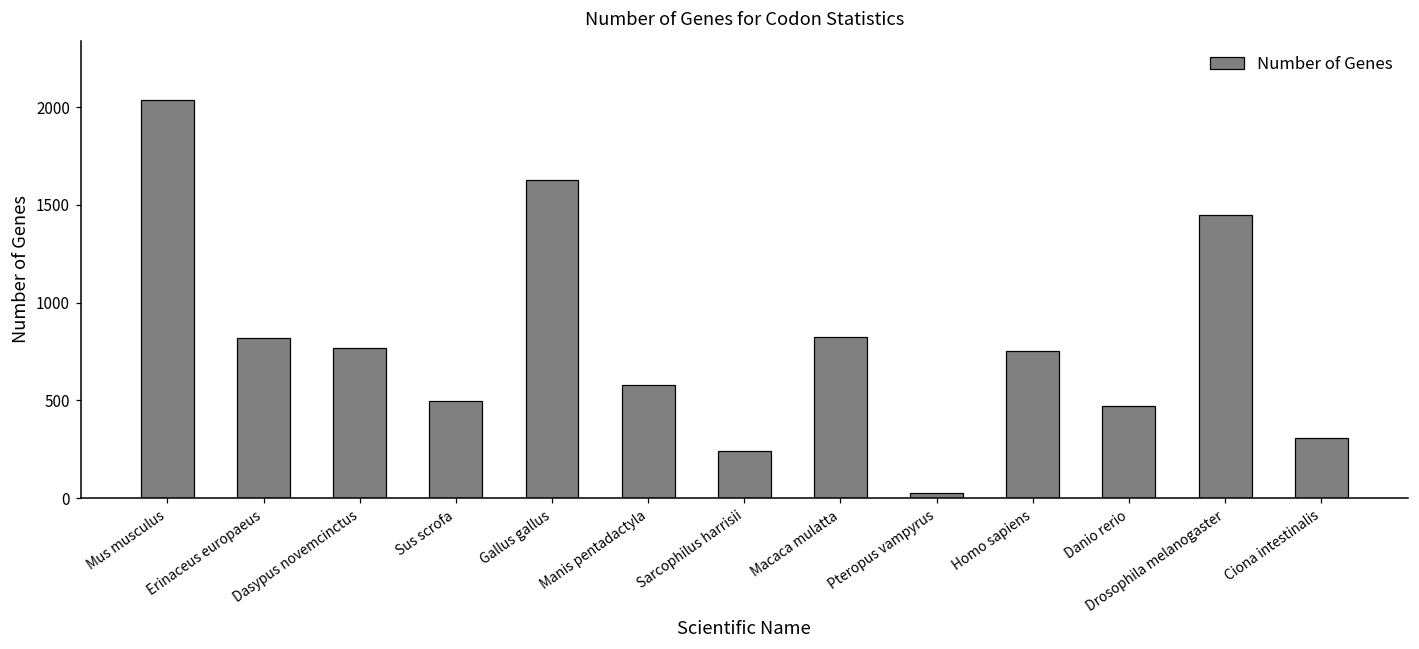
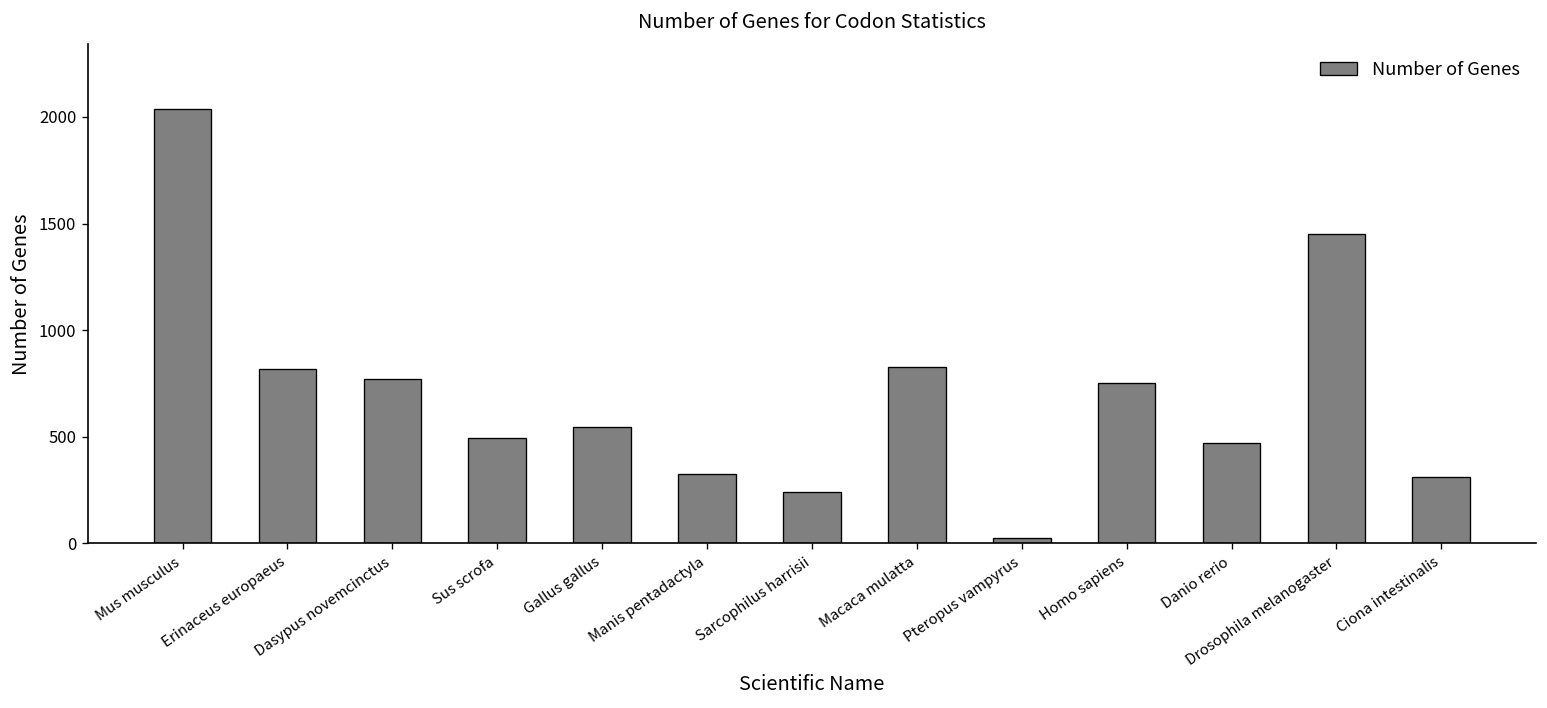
Gallus gallus: 1630 -> 550
Manis pentadactyla: 580 -> 330
